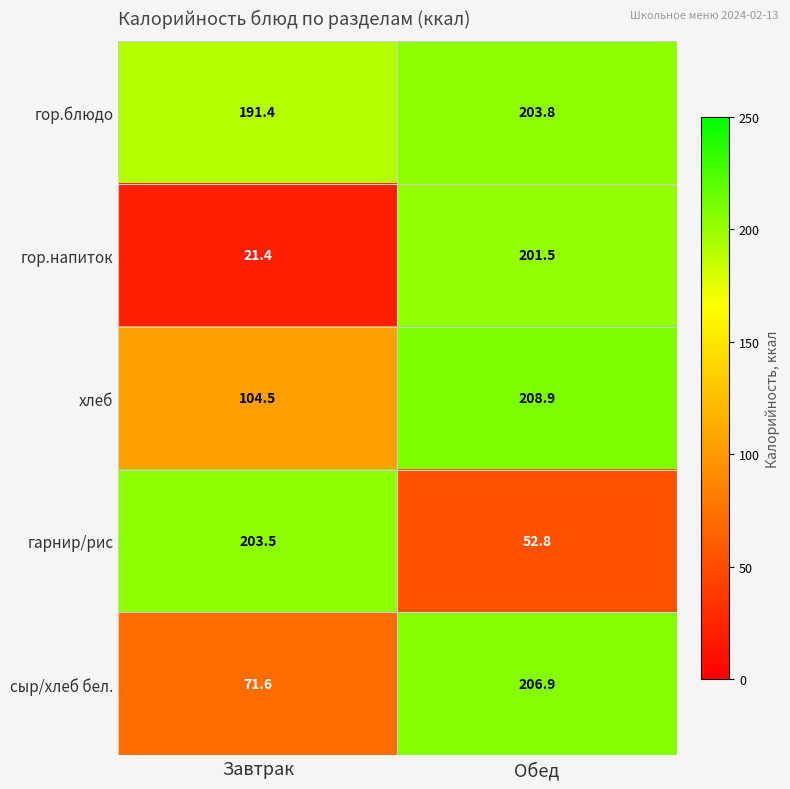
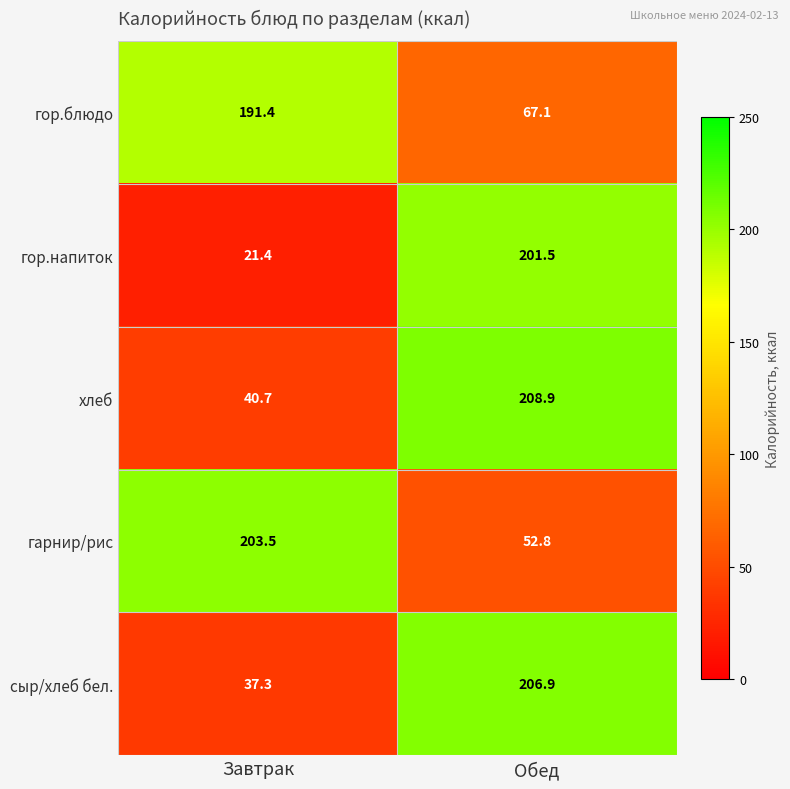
гор.блюдо, Обед: 203.8 -> 67.1
хлеб, Завтрак: 104.5 -> 40.7
сыр/хлеб бел., Завтрак: 71.6 -> 37.3
